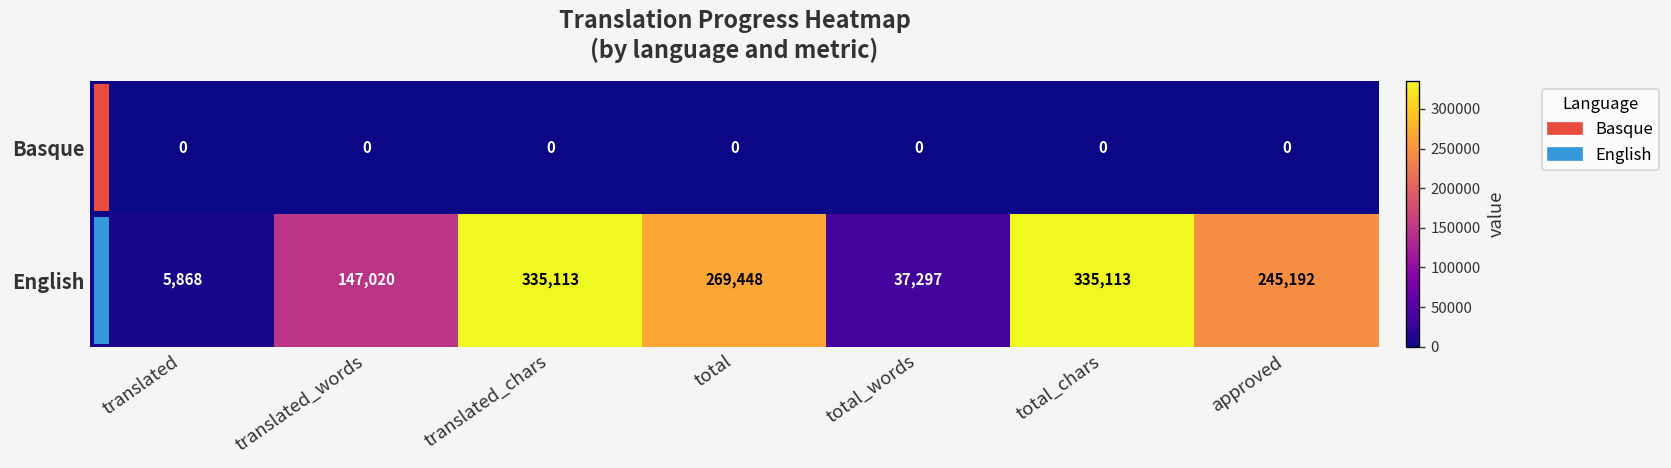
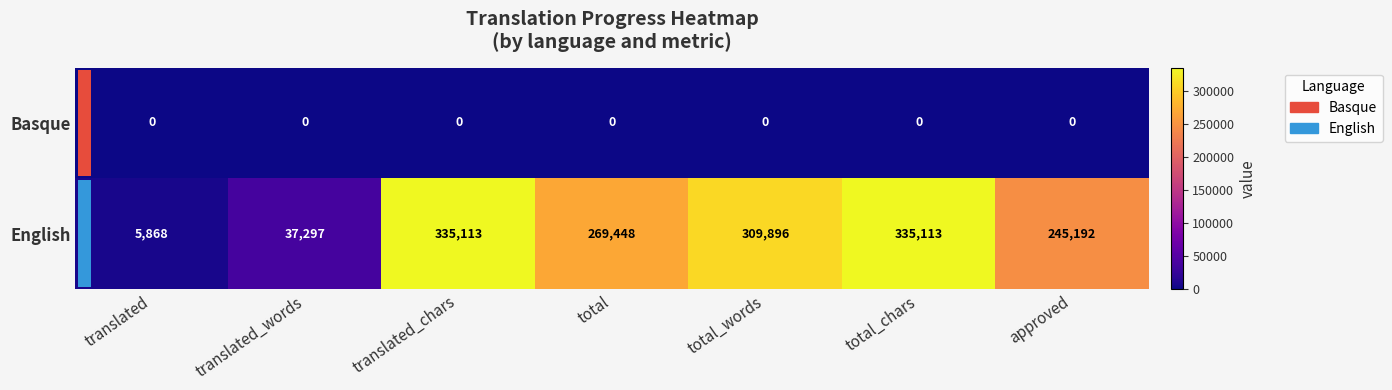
English, translated_words: 147,020 -> 37,297
English, total_words: 37,297 -> 309,896
